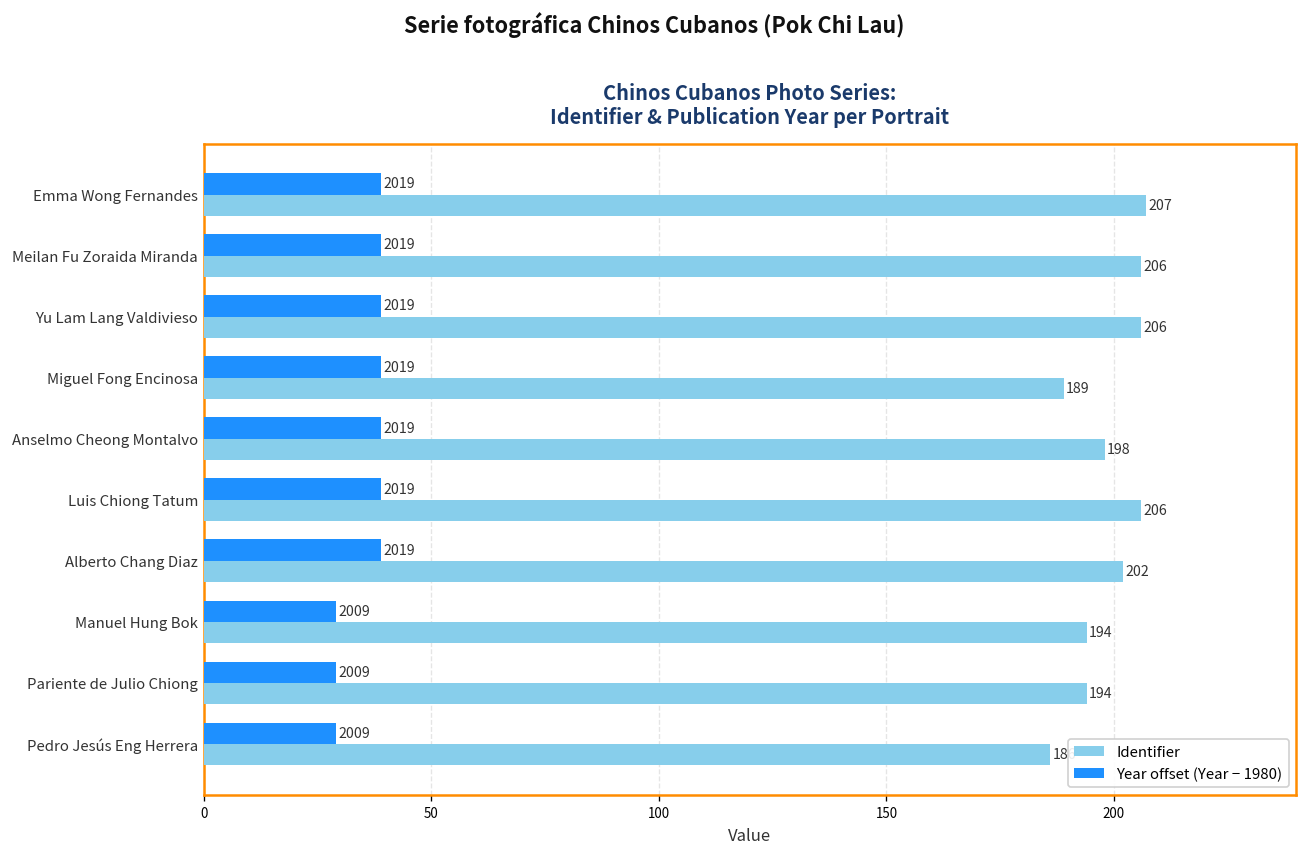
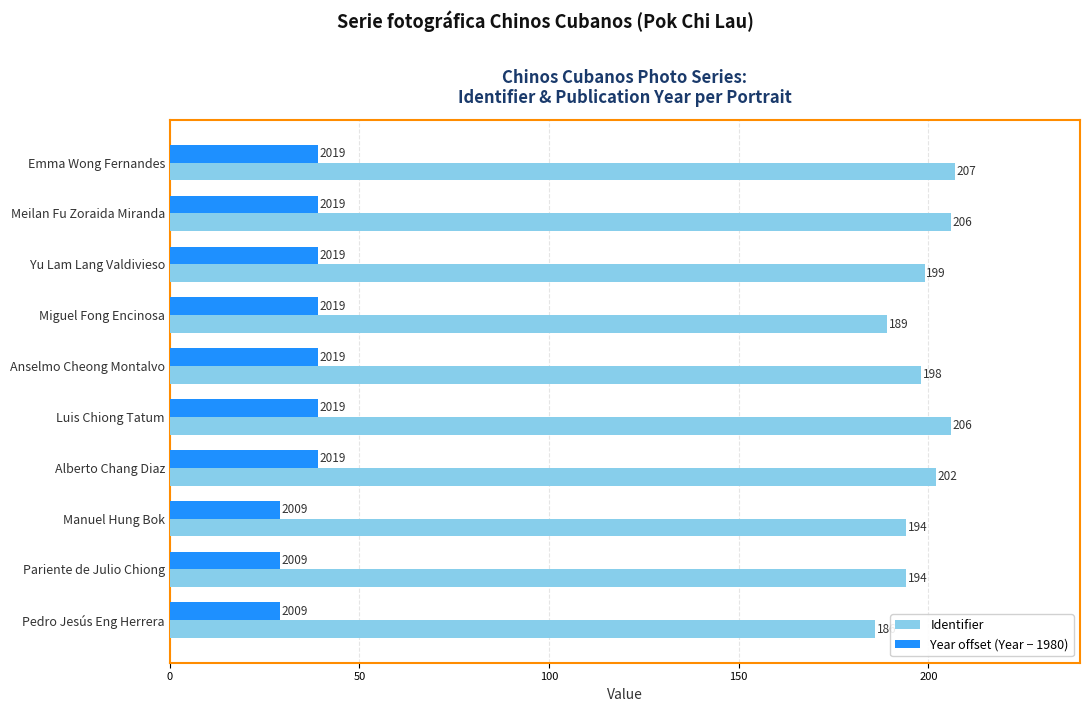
Identifier, Yu Lam Lang Valdivieso: 206 -> 199
